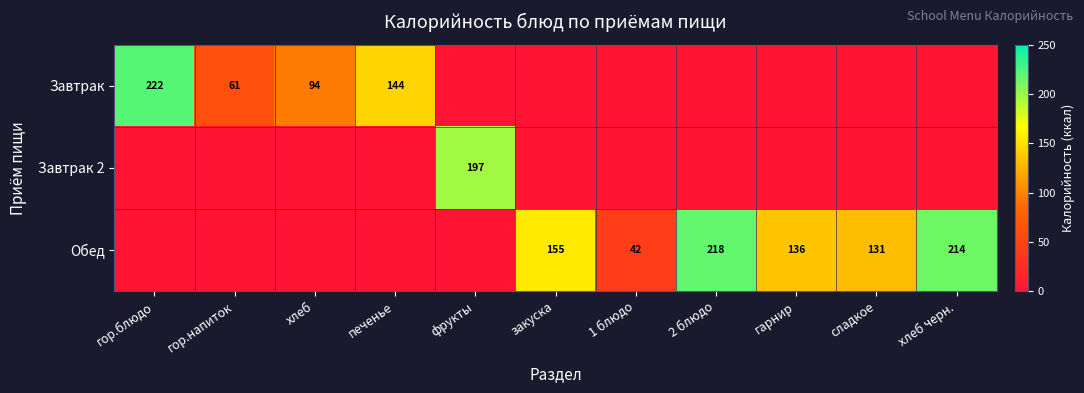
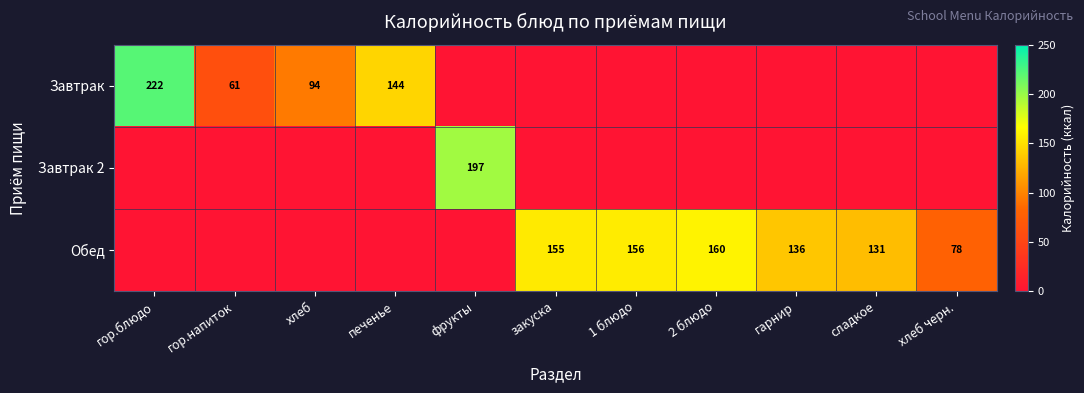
Обед, 1 блюдо: 42 -> 156
Обед, 2 блюдо: 218 -> 160
Обед, хлеб черн.: 214 -> 78
